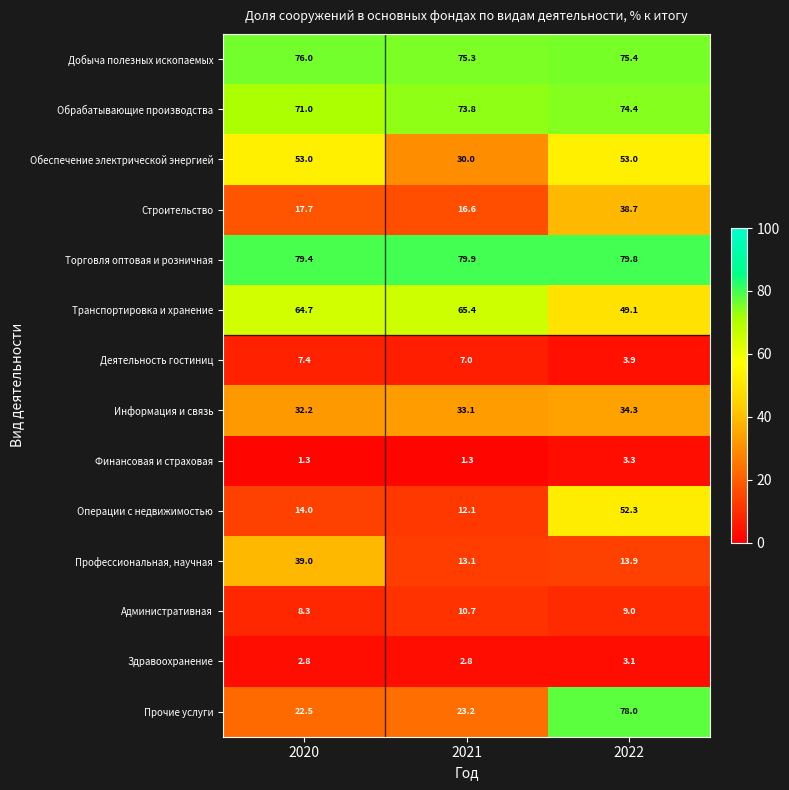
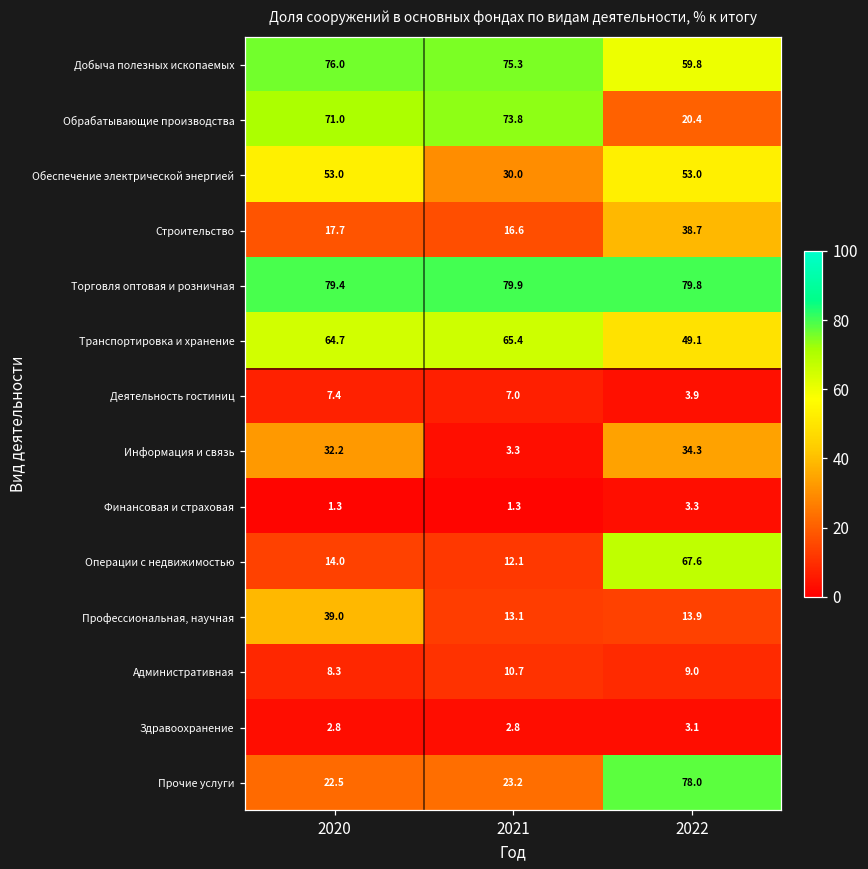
Добыча полезных ископаемых, 2022: 75.4 -> 59.8
Обрабатывающие производства, 2022: 74.4 -> 20.4
Информация и связь, 2021: 33.1 -> 3.3
Операции с недвижимостью, 2022: 52.3 -> 67.6
